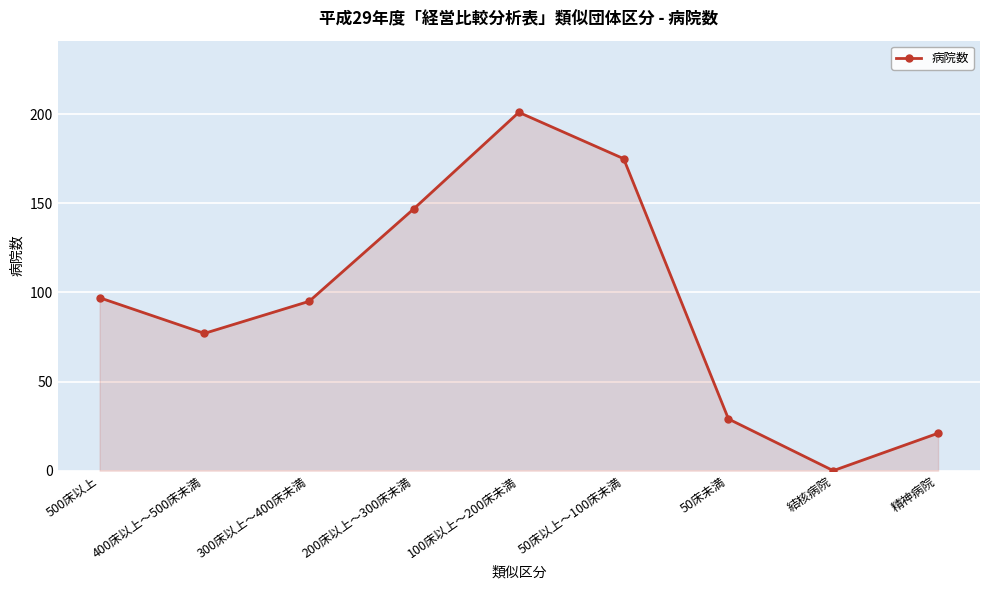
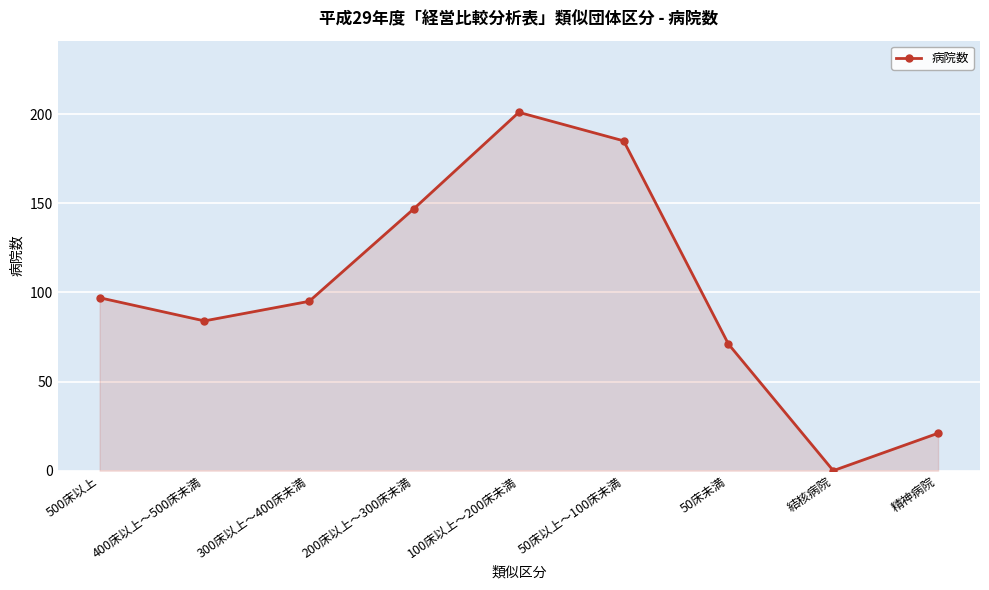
400床以上～500床未満: 77 -> 84
50床以上～100床未満: 175 -> 185
50床未満: 29 -> 71
